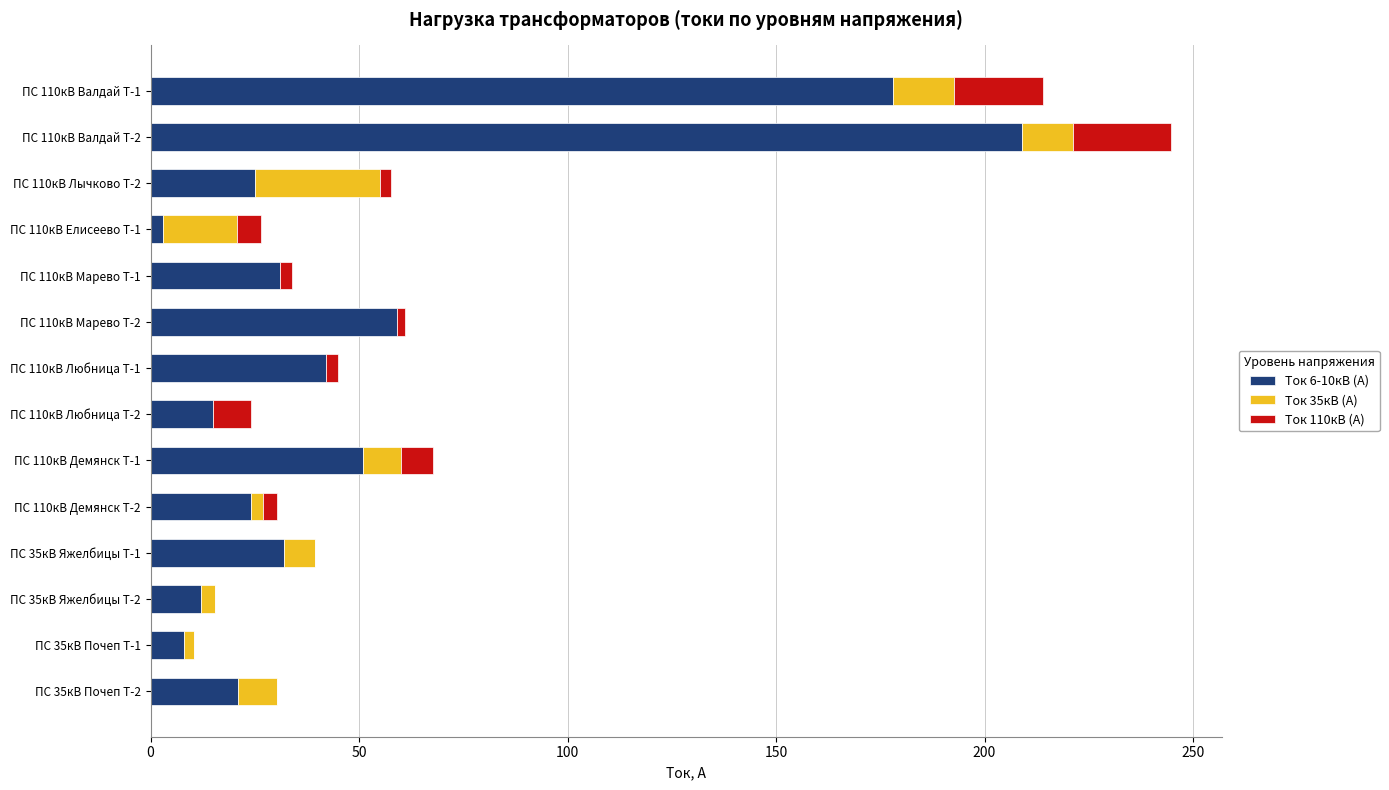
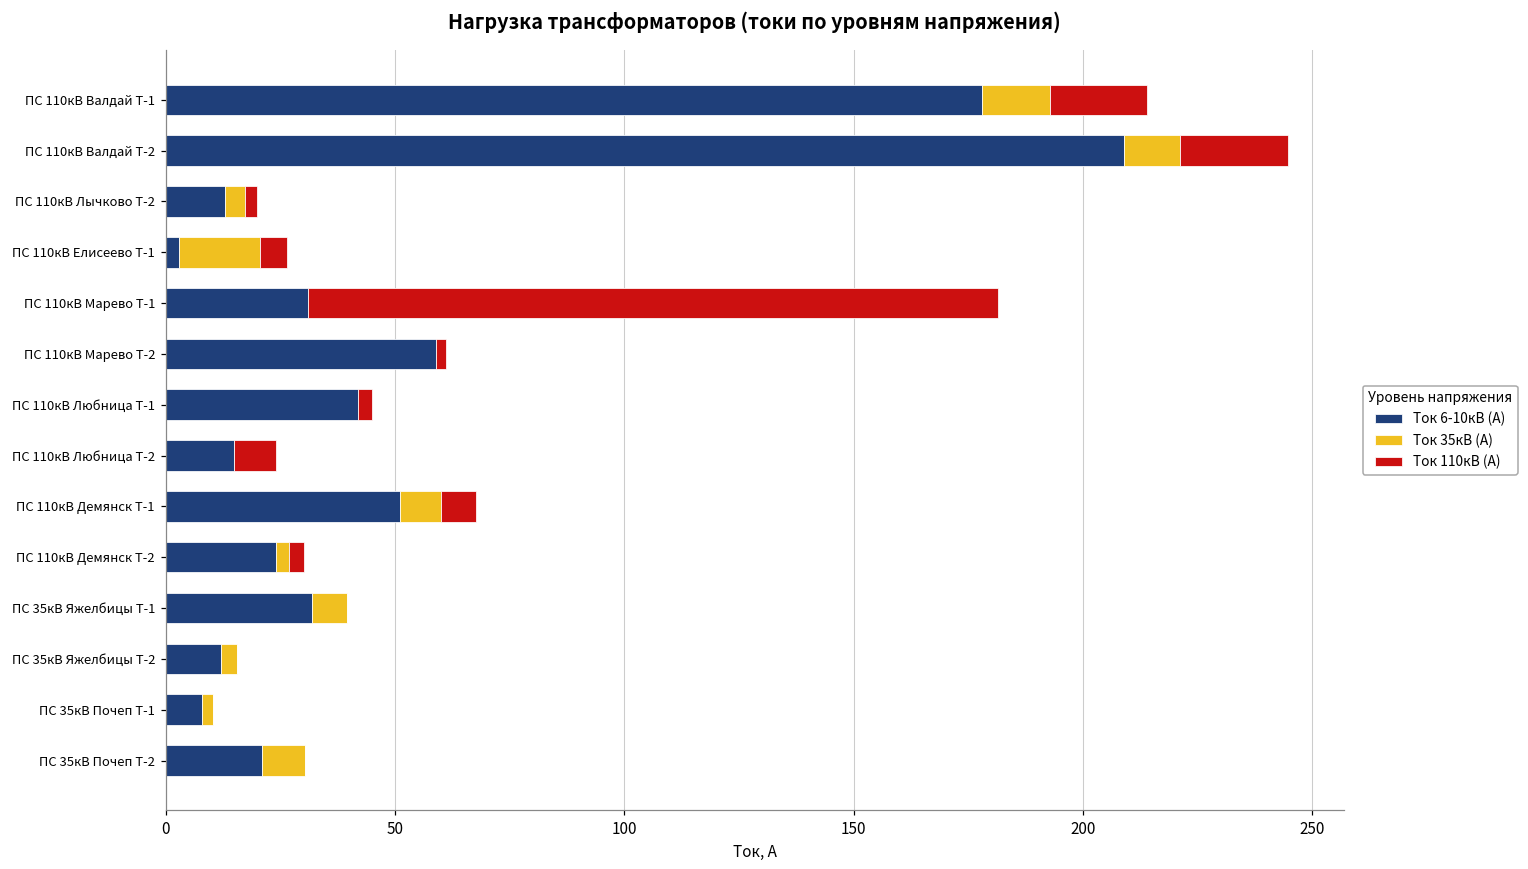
Ток 6-10кВ (А), ПС 110кВ Лычково Т-2: 25 -> 13
Ток 35кВ (А), ПС 110кВ Лычково Т-2: 30 -> 4
Ток 110кВ (А), ПС 110кВ Марево Т-1: 3 -> 150
